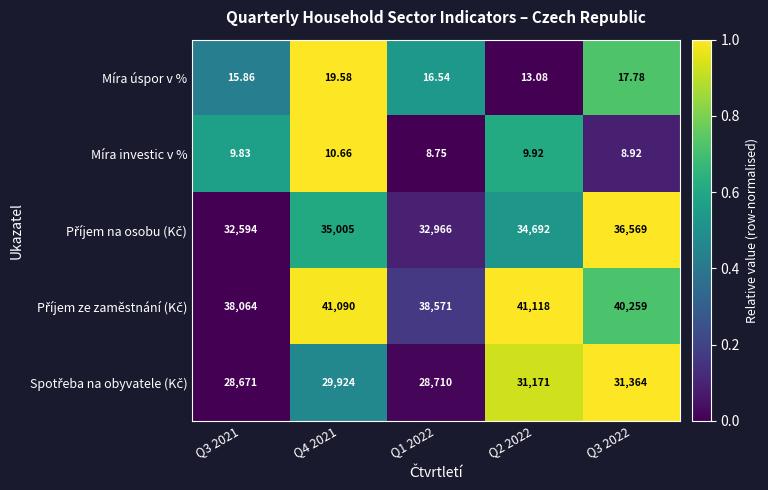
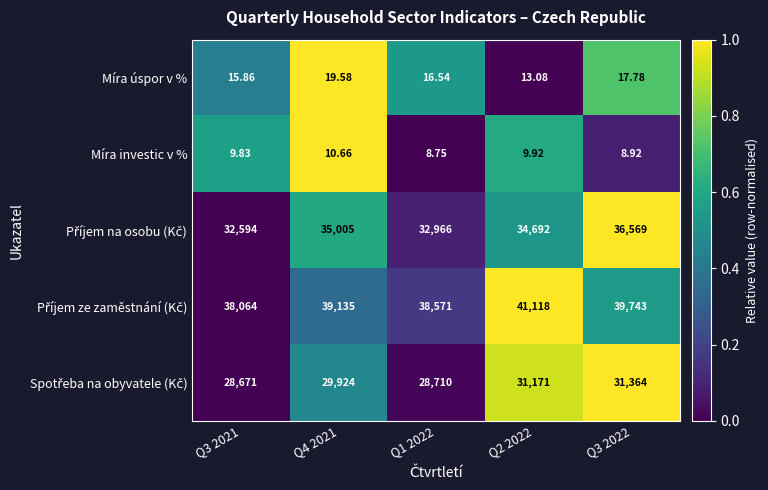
Příjem ze zaměstnání (Kč), Q4 2021: 41,090 -> 39,135
Příjem ze zaměstnání (Kč), Q3 2022: 40,259 -> 39,743
